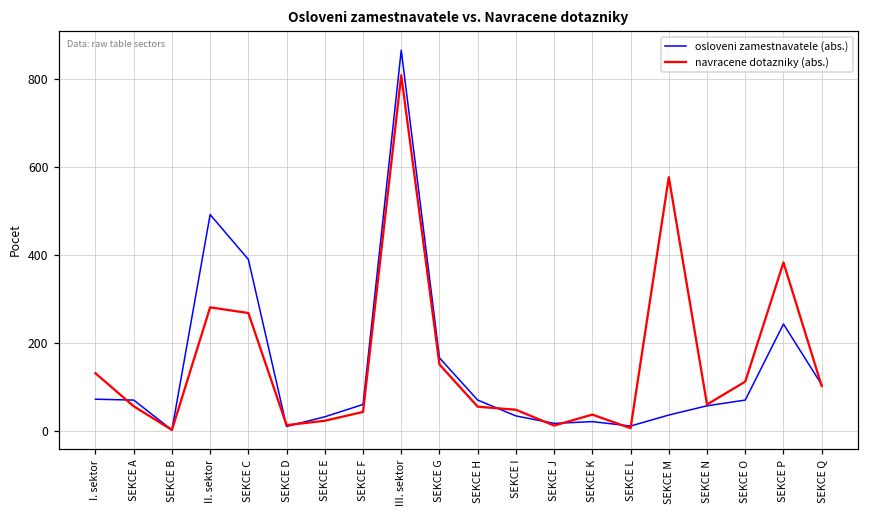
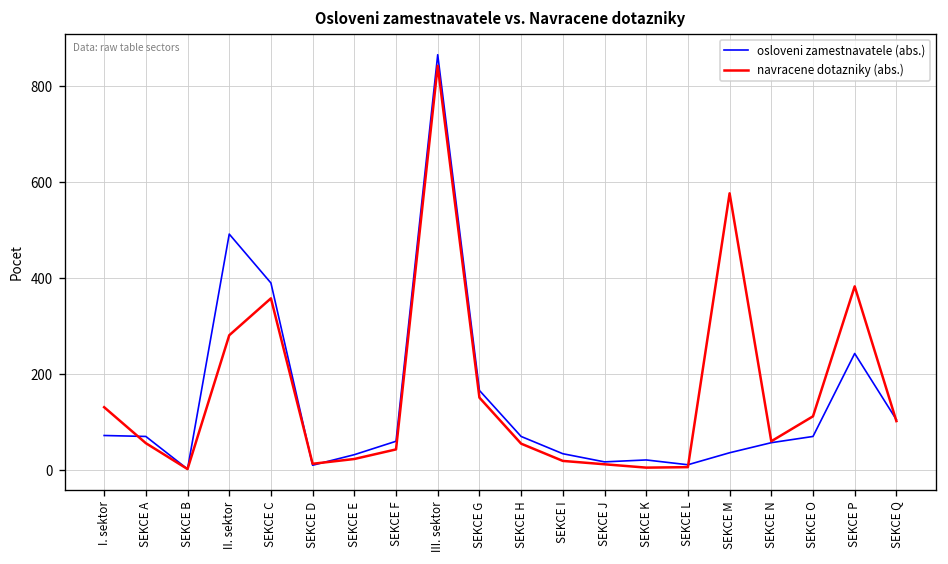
navracene dotazniky (abs.), SEKCE C: 270 -> 360
navracene dotazniky (abs.), III. sektor: 810 -> 840
navracene dotazniky (abs.), SEKCE I: 50 -> 20
navracene dotazniky (abs.), SEKCE K: 40 -> 10
